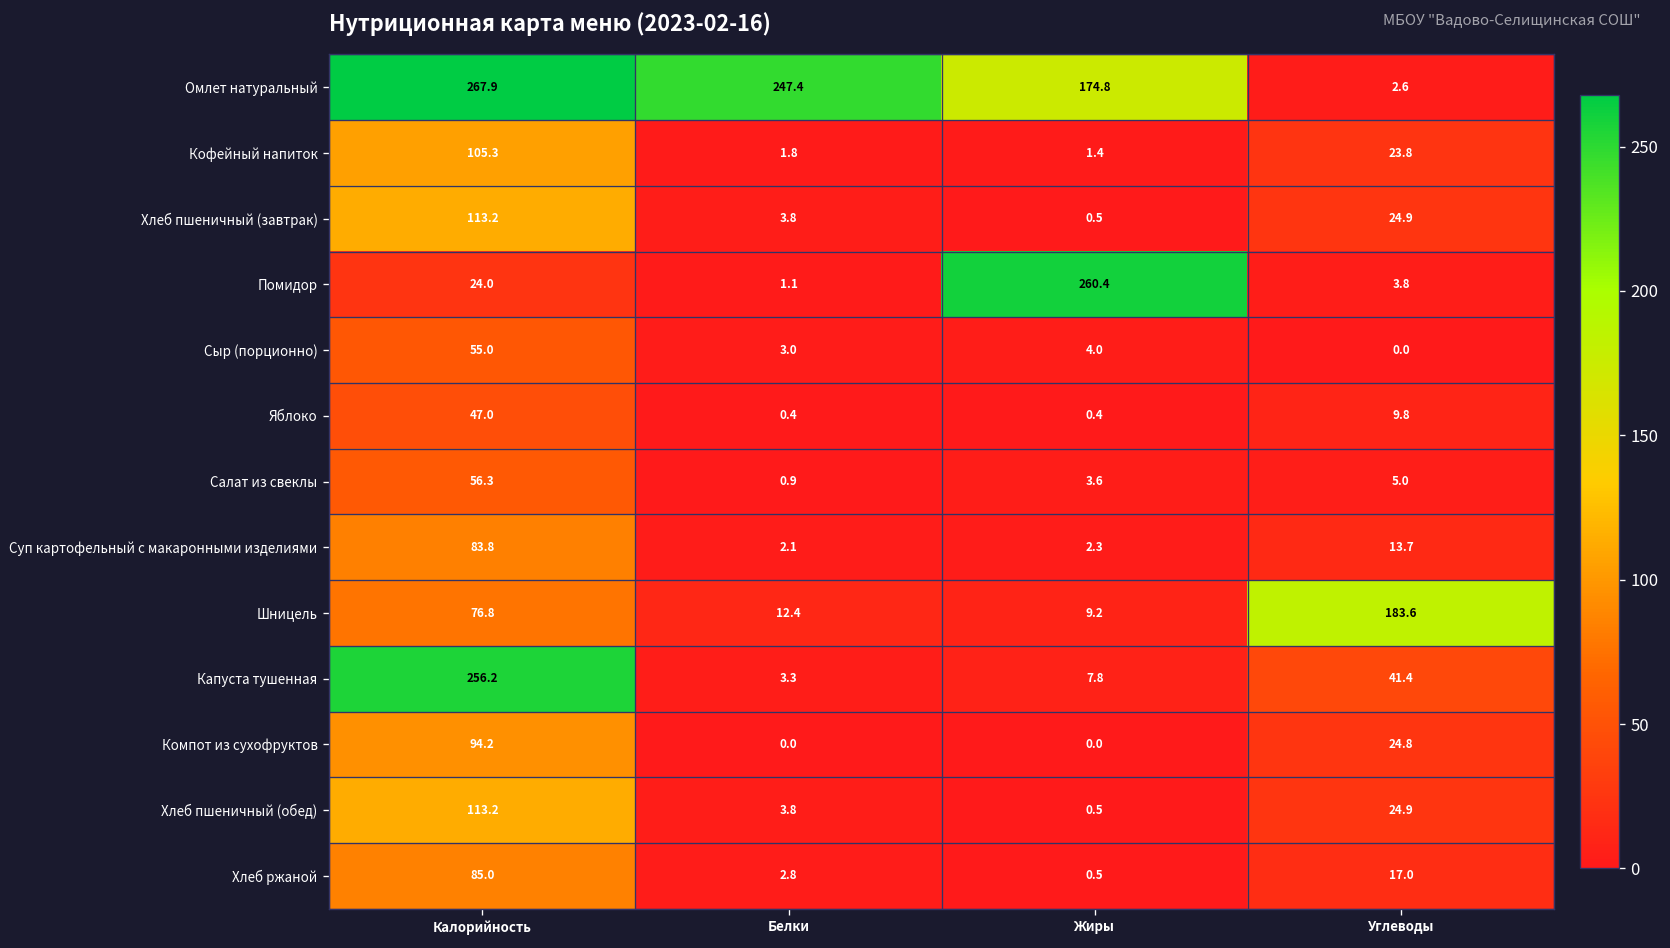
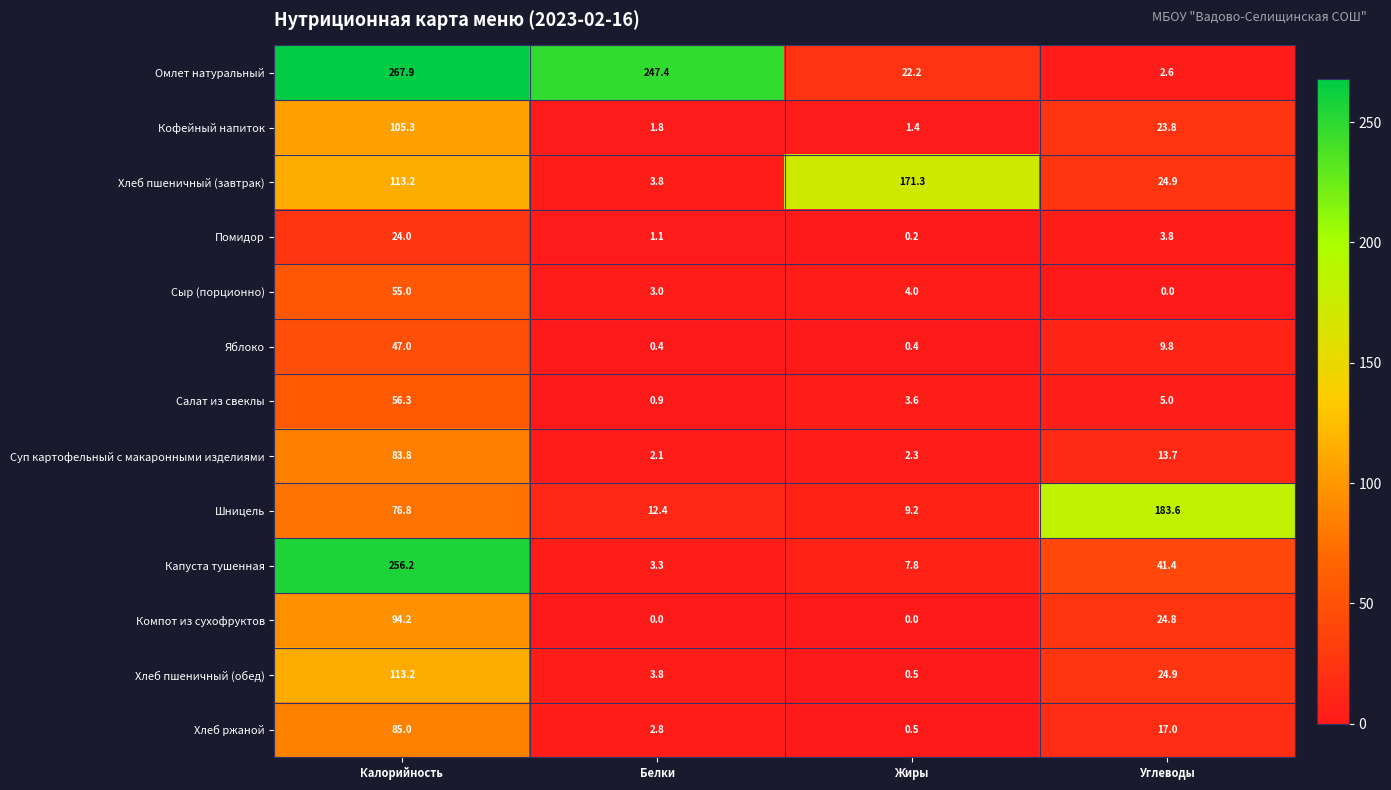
Омлет натуральный, Жиры: 174.8 -> 22.2
Хлеб пшеничный (завтрак), Жиры: 0.5 -> 171.3
Помидор, Жиры: 260.4 -> 0.2
